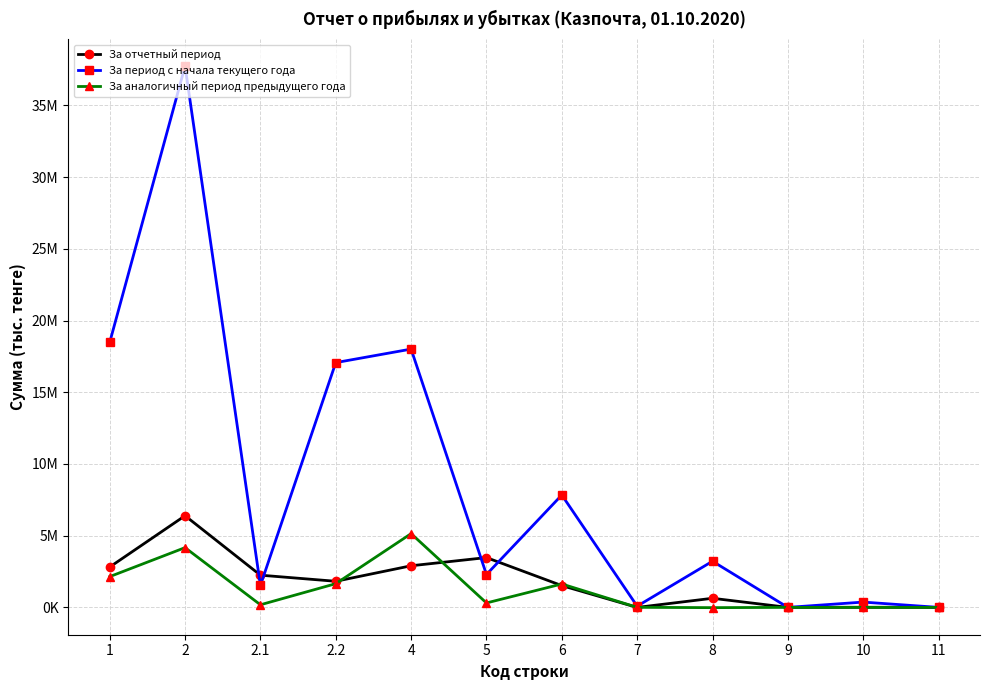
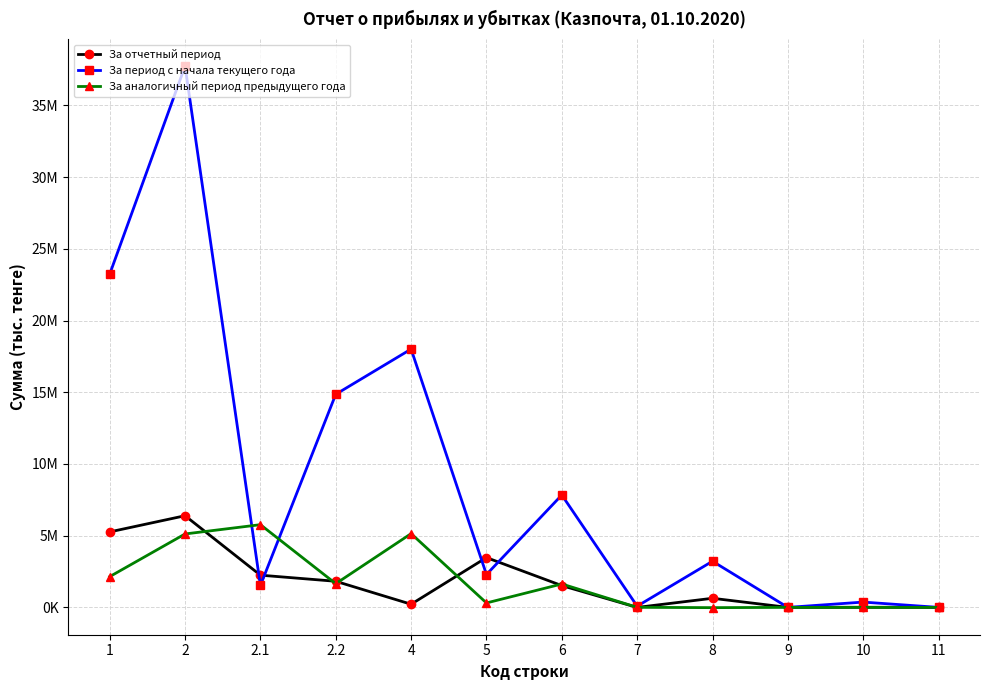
За отчетный период, 1: 2800000 -> 5300000
За период с начала текущего года, 1: 18500000 -> 23200000
За аналогичный период предыдущего года, 2: 4200000 -> 5100000
За аналогичный период предыдущего года, 2.1: 200000 -> 5800000
За период с начала текущего года, 2.2: 17100000 -> 14900000
За отчетный период, 4: 2900000 -> 200000
